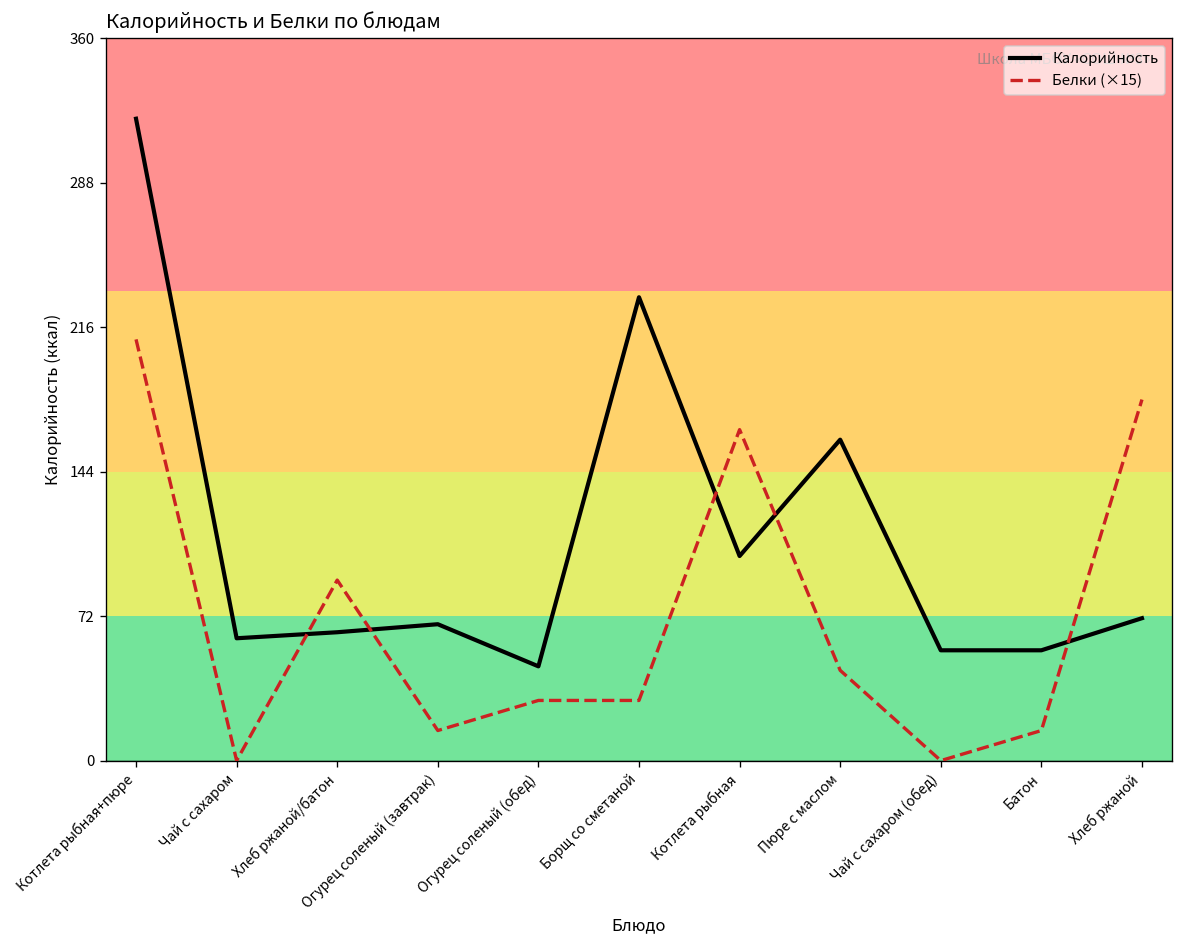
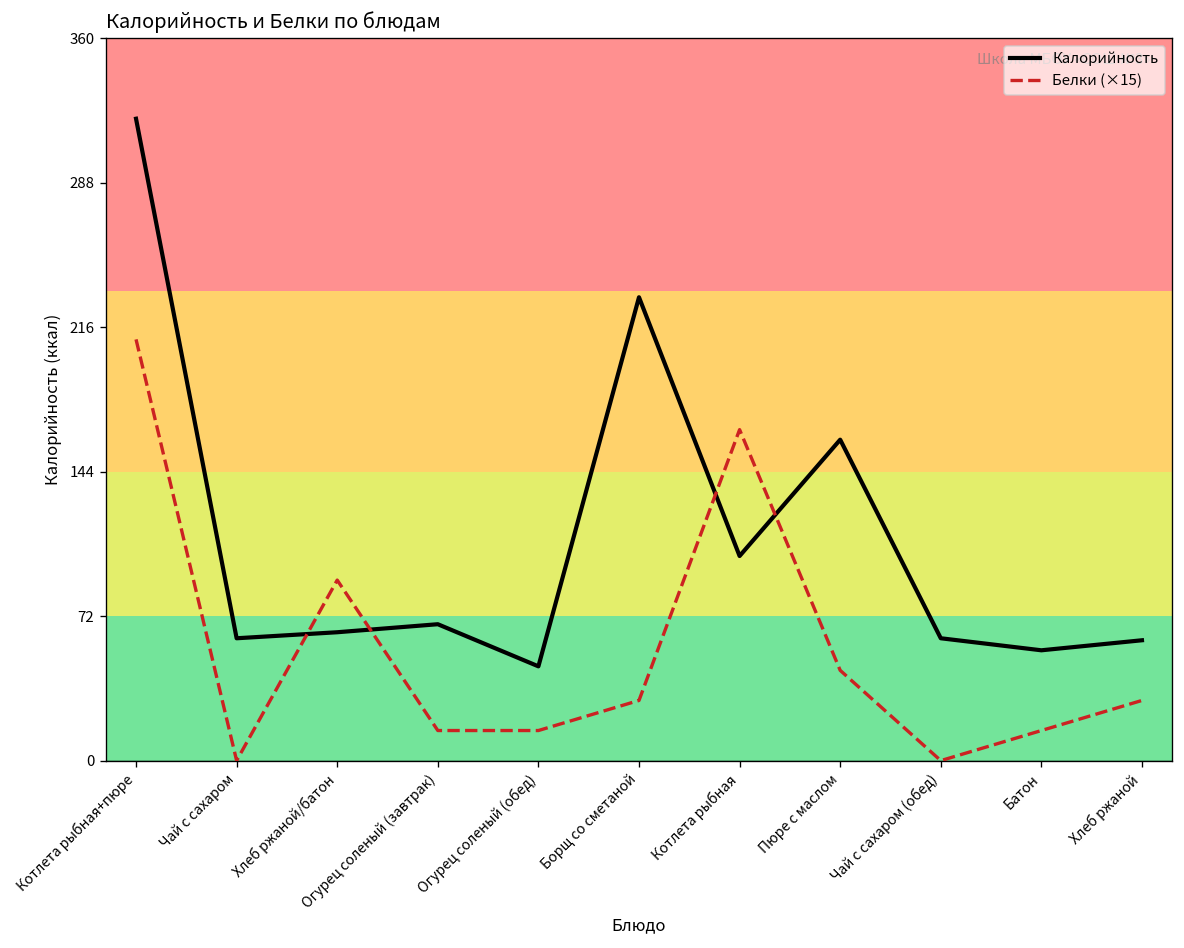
Белки (×15), Огурец соленый (обед): 30 -> 15
Калорийность, Чай с сахаром (обед): 55 -> 61
Калорийность, Хлеб ржаной: 71 -> 60
Белки (×15), Хлеб ржаной: 180 -> 30
